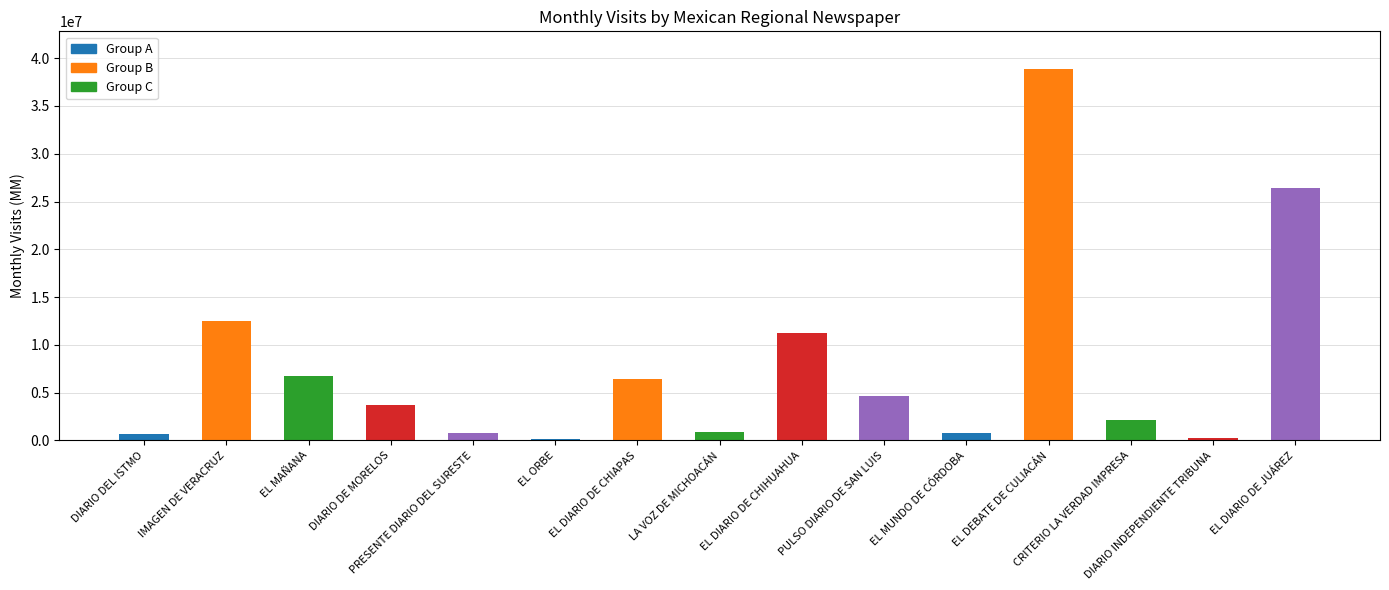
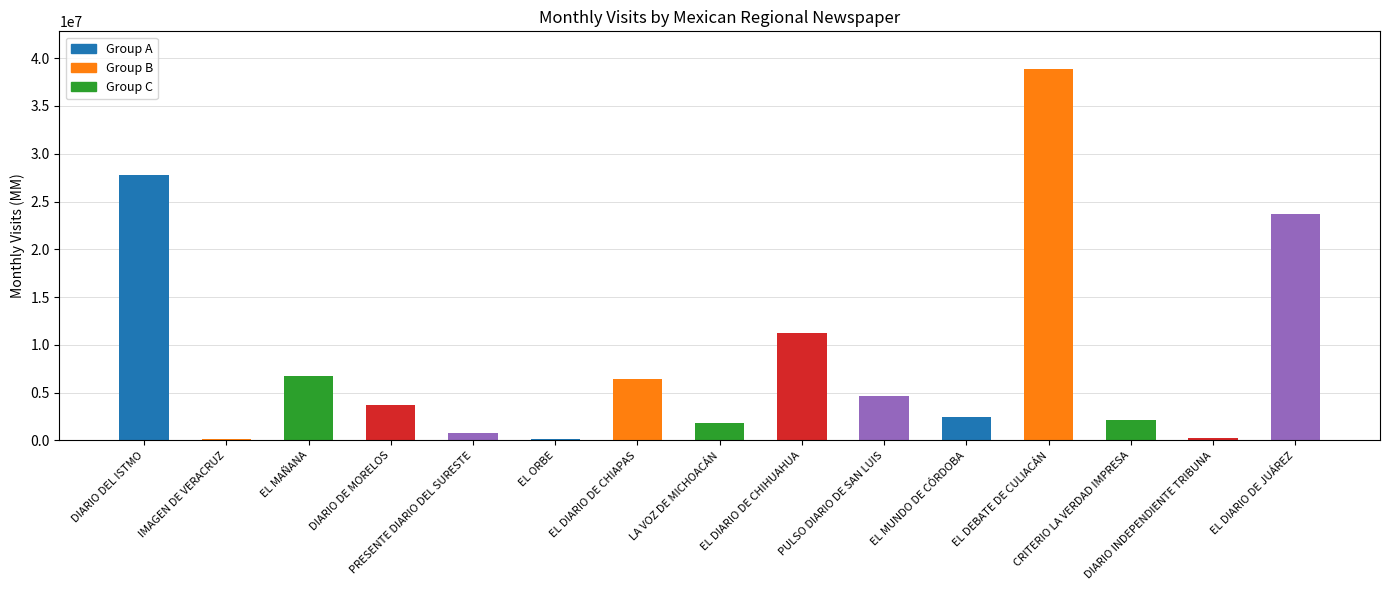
DIARIO DEL ISTMO: 1000000 -> 28000000
IMAGEN DE VERACRUZ: 12000000 -> 0
LA VOZ DE MICHOACÁN: 1000000 -> 2000000
EL MUNDO DE CÓRDOBA: 1000000 -> 2000000
EL DIARIO DE JUÁREZ: 26000000 -> 24000000
